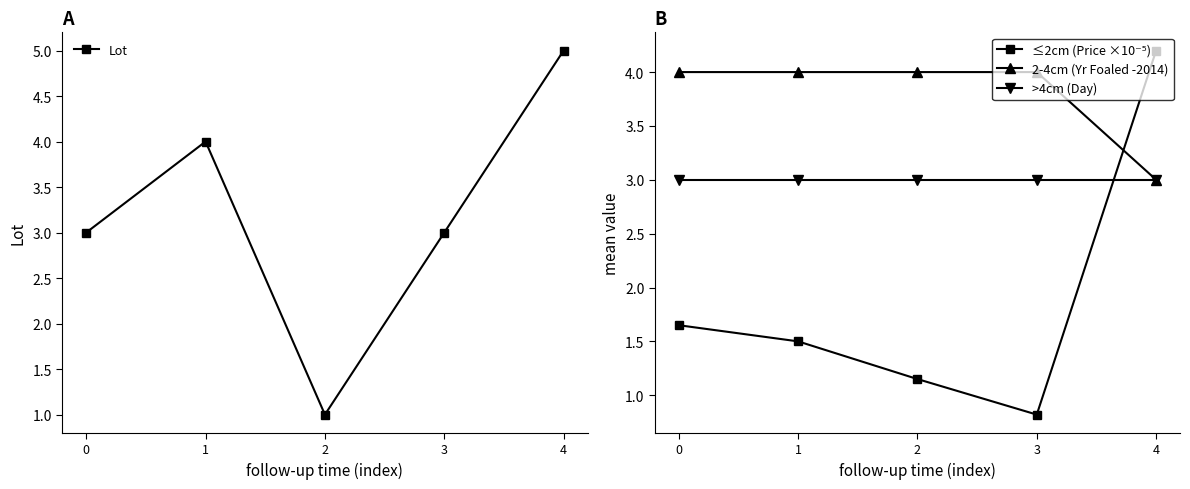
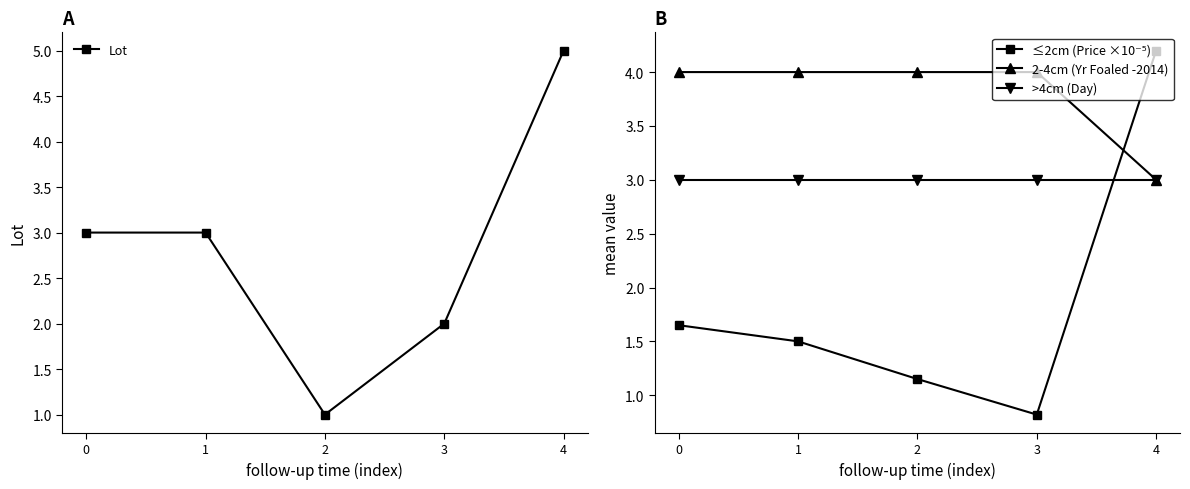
A, 1: 4 -> 3
A, 3: 3 -> 2
